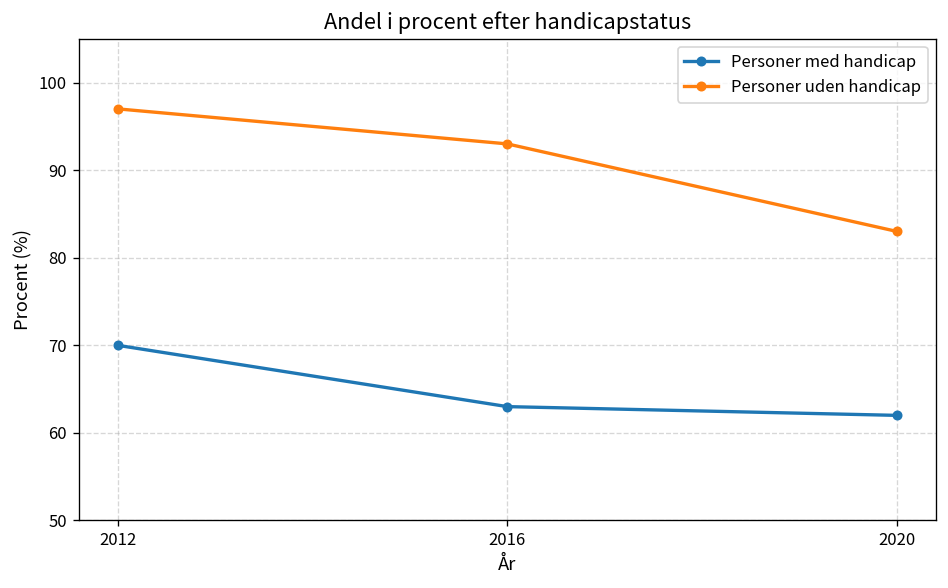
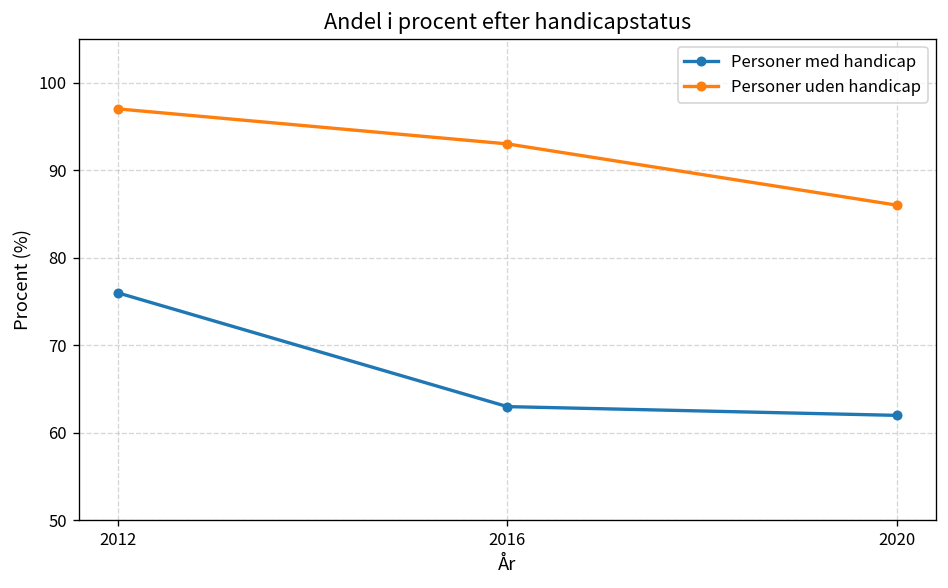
Personer med handicap, 2012: 70 -> 76
Personer uden handicap, 2020: 83 -> 86
